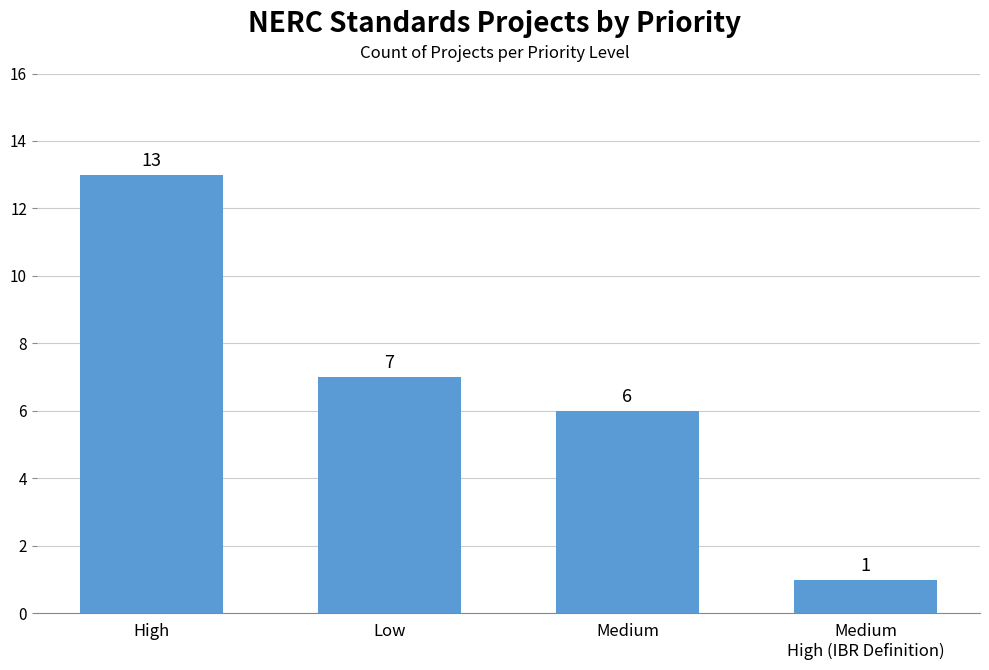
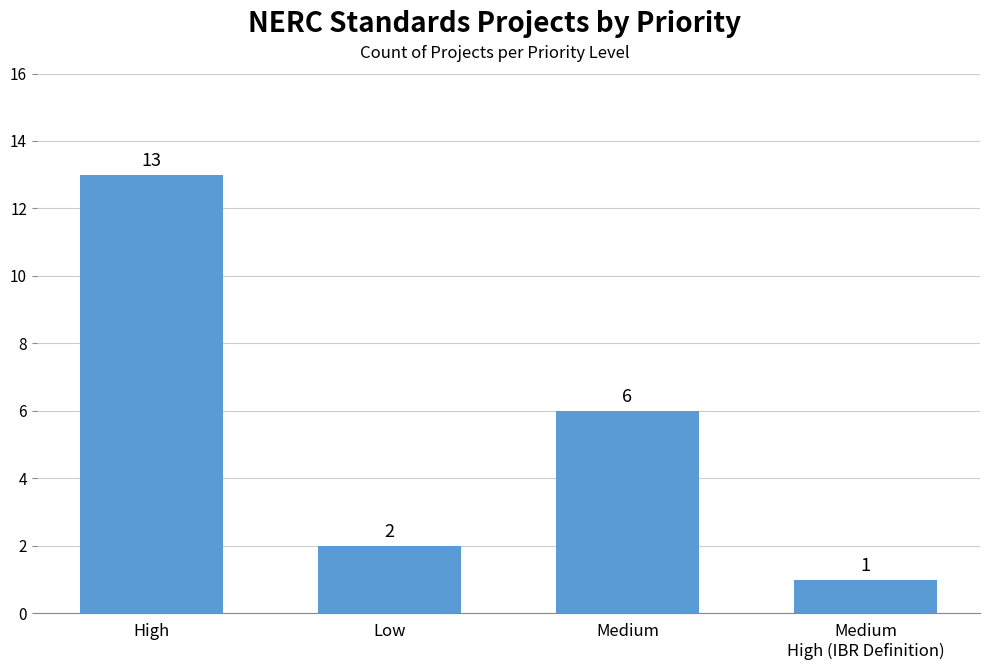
Low: 7 -> 2
